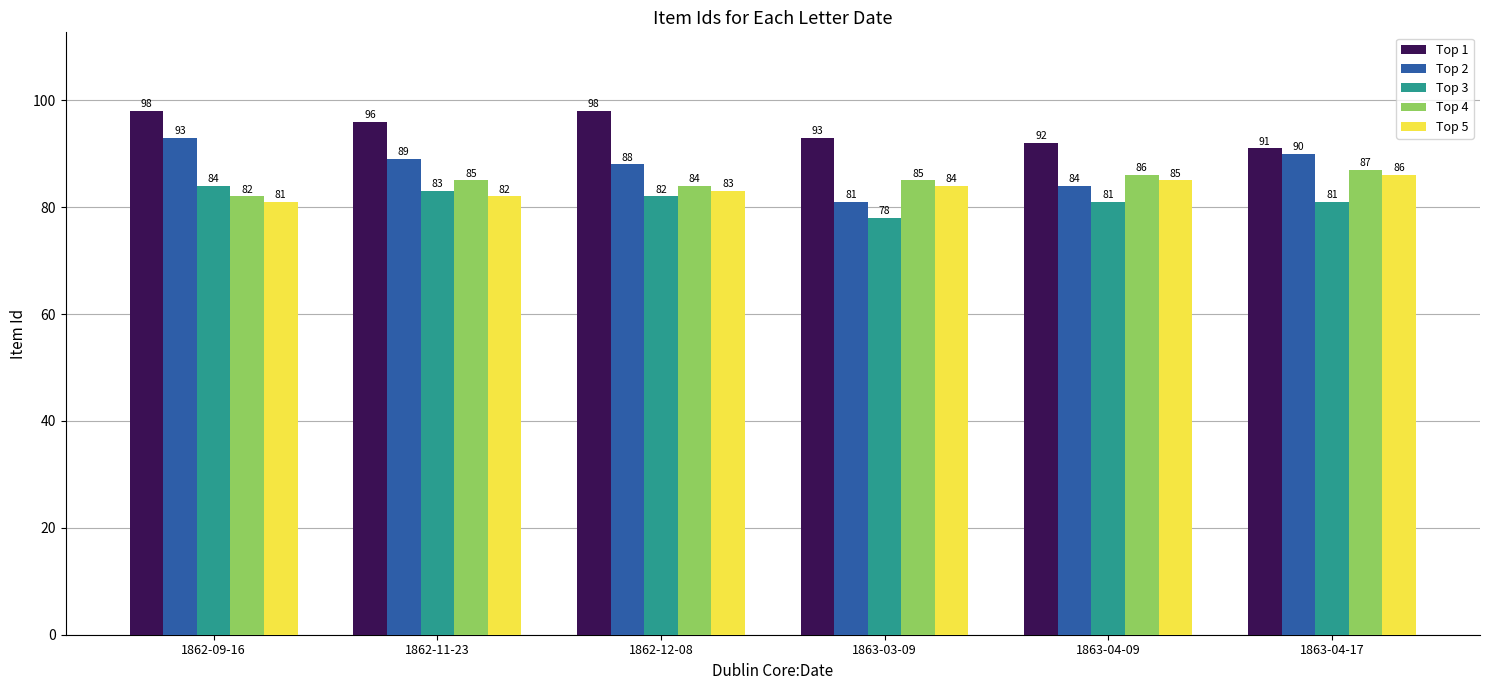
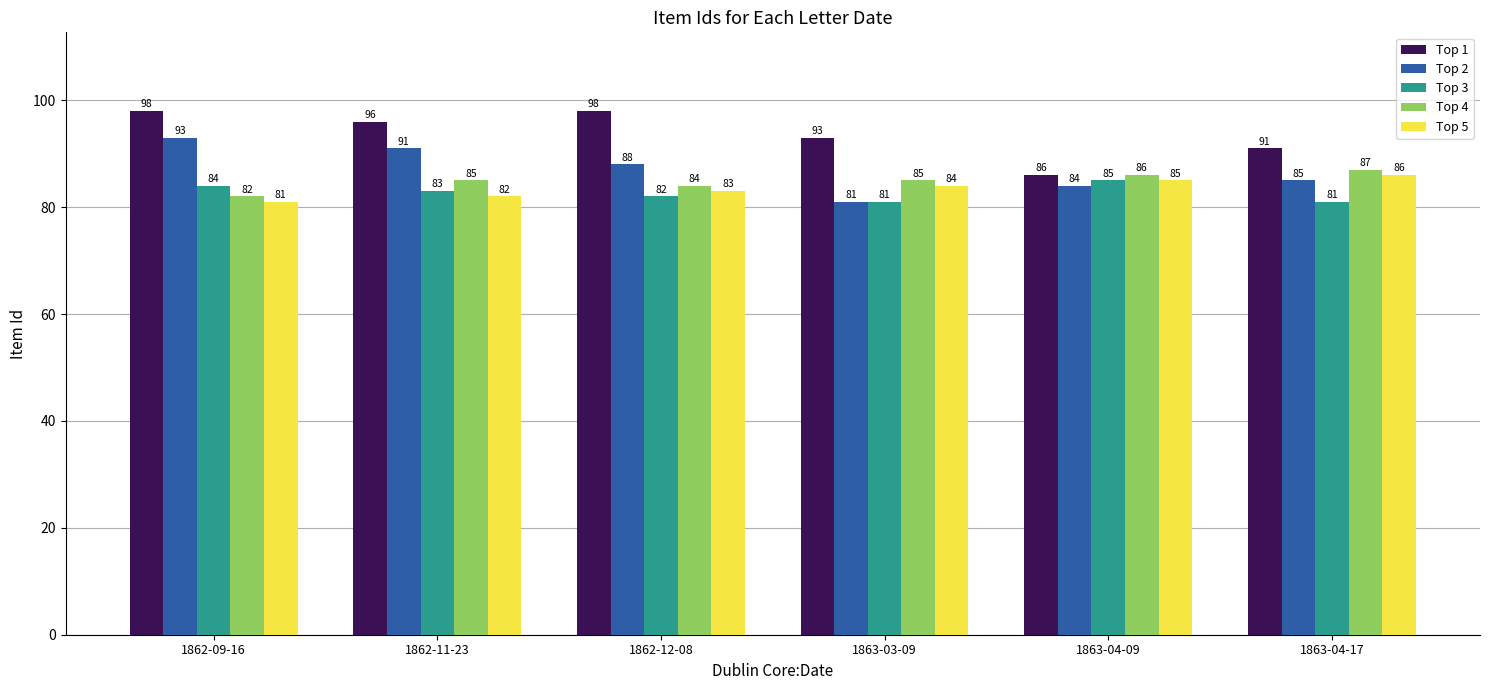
Top 2, 1862-11-23: 89 -> 91
Top 3, 1863-03-09: 78 -> 81
Top 1, 1863-04-09: 92 -> 86
Top 3, 1863-04-09: 81 -> 85
Top 2, 1863-04-17: 90 -> 85
